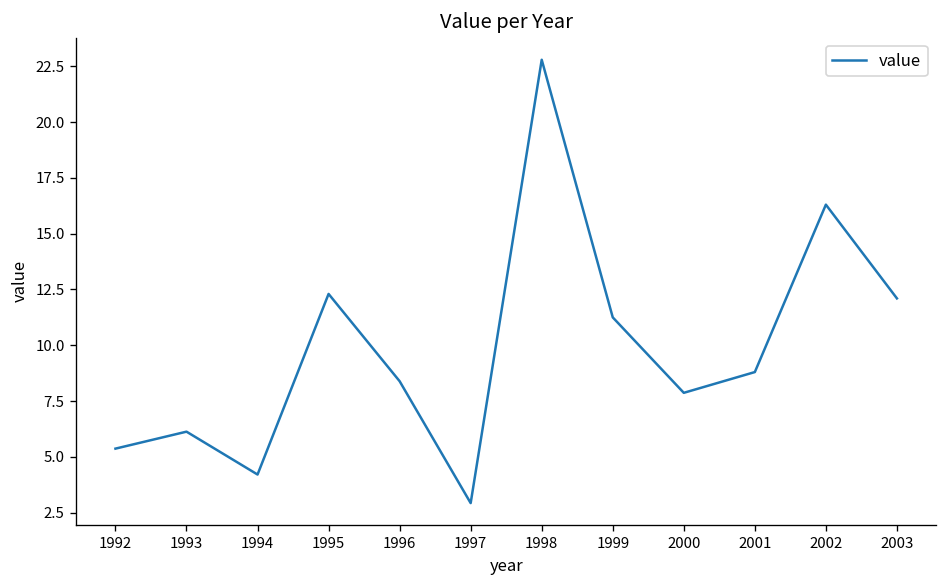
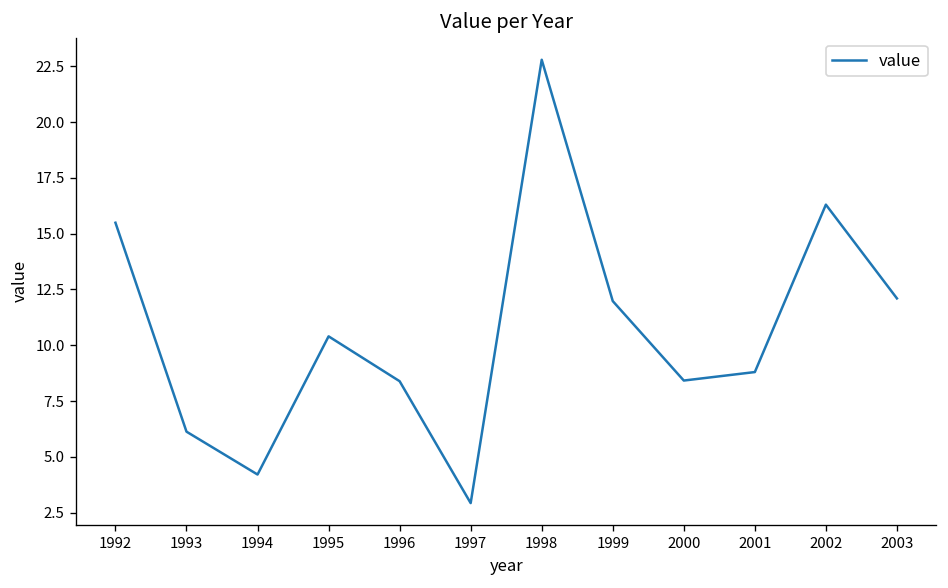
1992: 5.4 -> 15.5
1995: 12.3 -> 10.4
1999: 11.3 -> 12.0
2000: 7.9 -> 8.4
